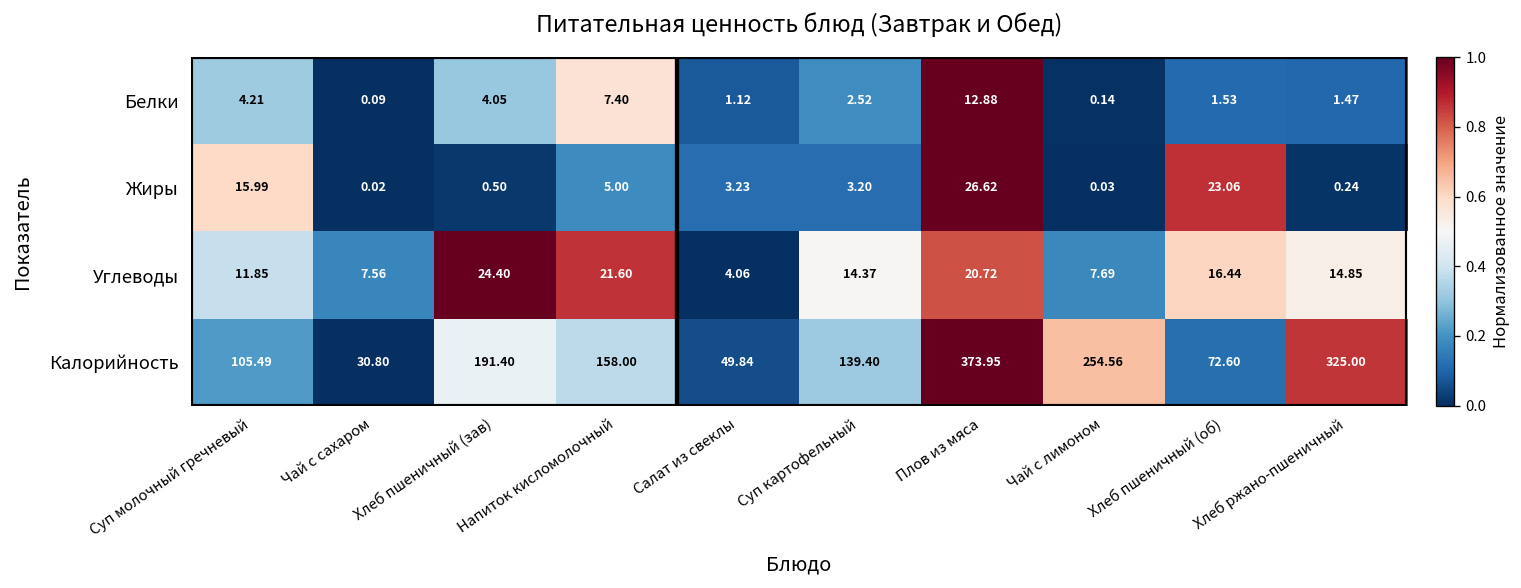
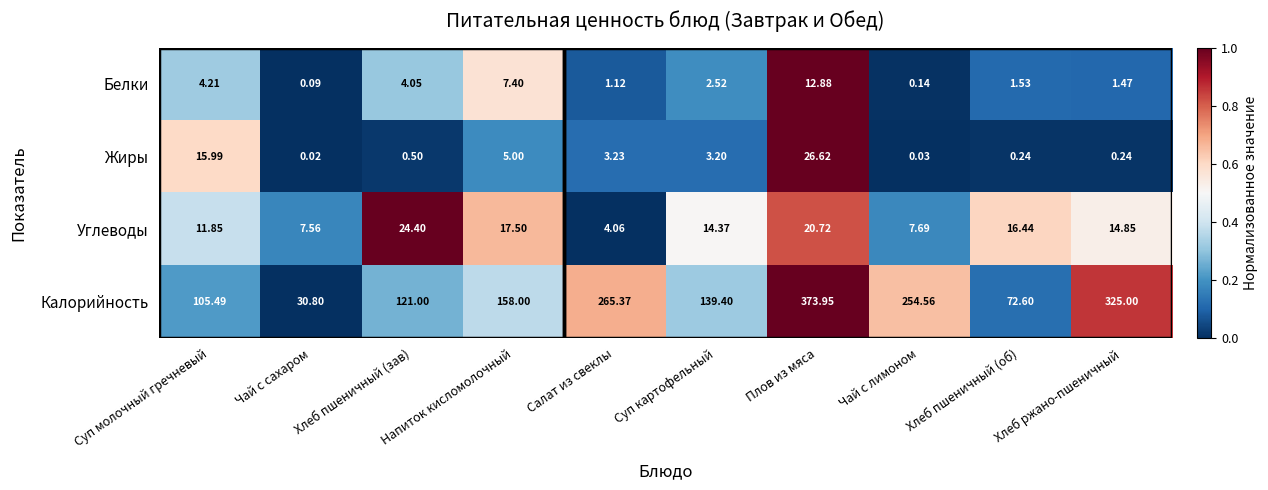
Жиры, Хлеб пшеничный (об): 23.06 -> 0.24
Углеводы, Напиток кисломолочный: 21.60 -> 17.50
Калорийность, Хлеб пшеничный (зав): 191.40 -> 121.00
Калорийность, Салат из свеклы: 49.84 -> 265.37
